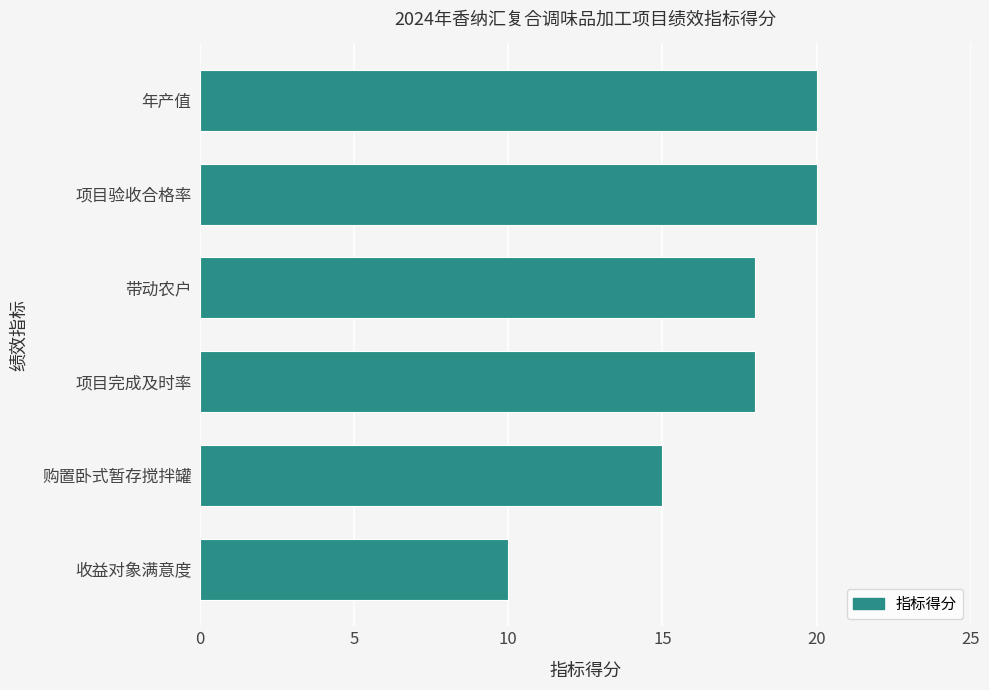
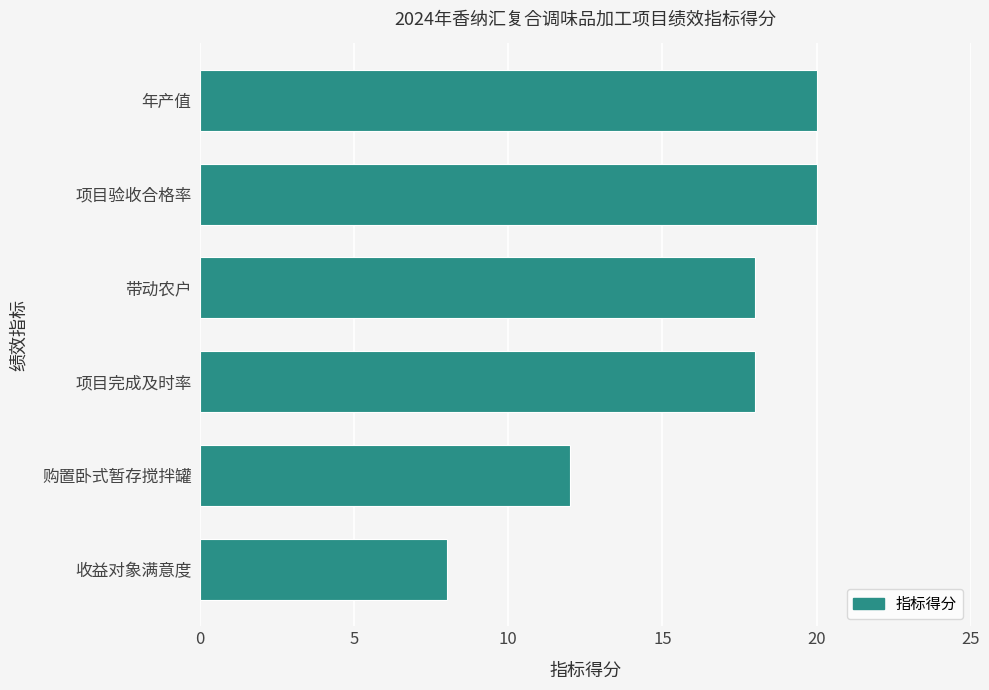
购置卧式暂存搅拌罐: 15 -> 12
收益对象满意度: 10 -> 8
